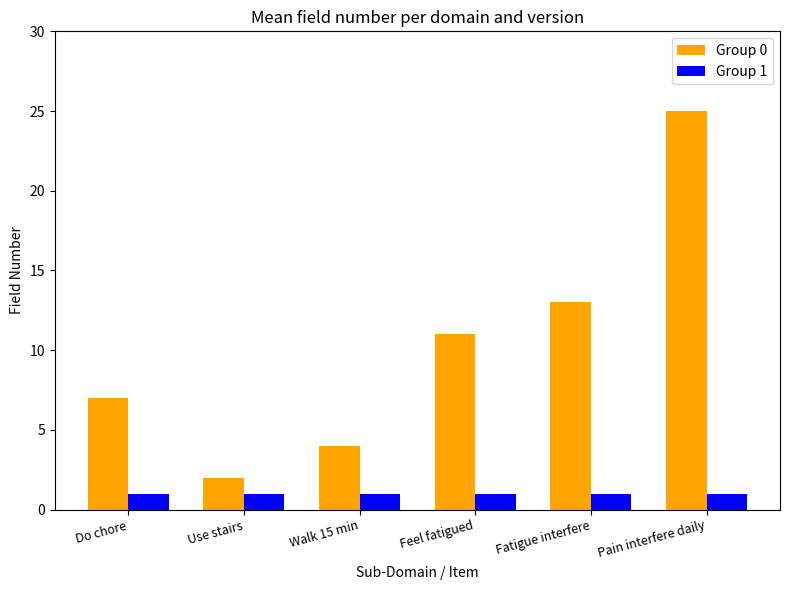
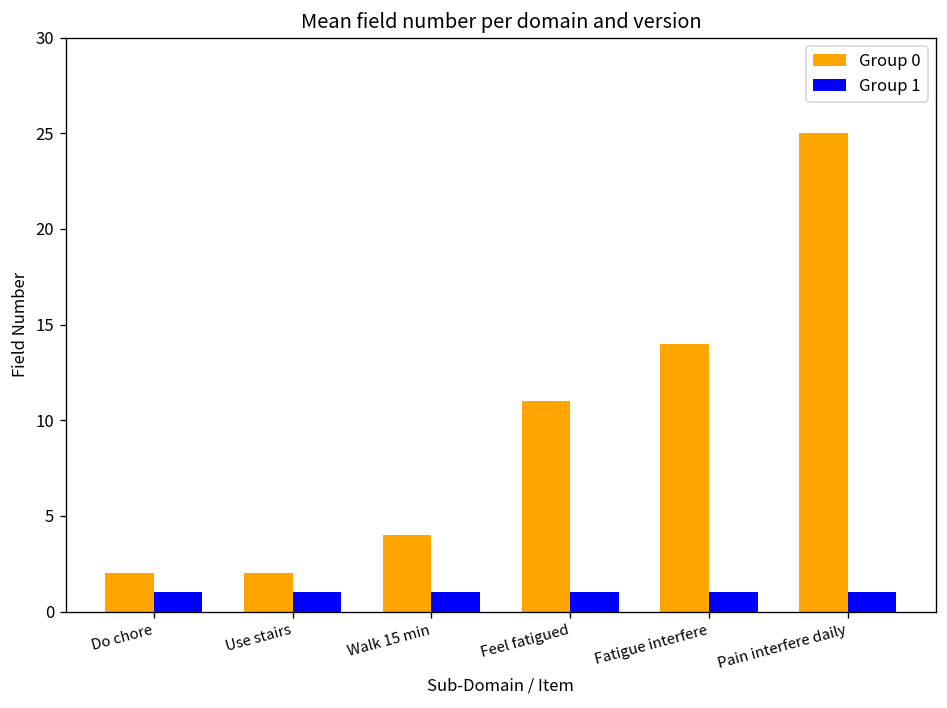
Group 0, Do chore: 7 -> 2
Group 0, Fatigue interfere: 13 -> 14
